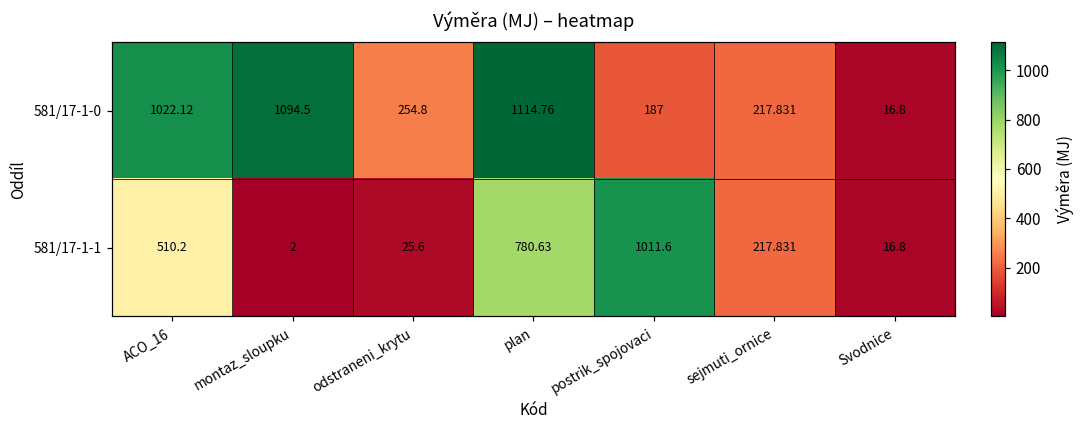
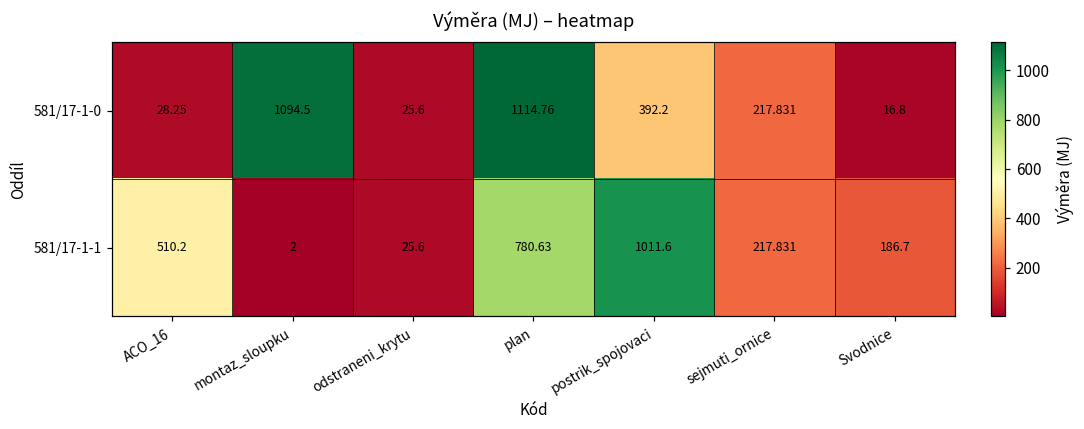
581/17-1-0, ACO_16: 1022.12 -> 28.25
581/17-1-0, odstraneni_krytu: 254.8 -> 25.6
581/17-1-0, postrik_spojovaci: 187 -> 392.2
581/17-1-1, Svodnice: 16.8 -> 186.7
